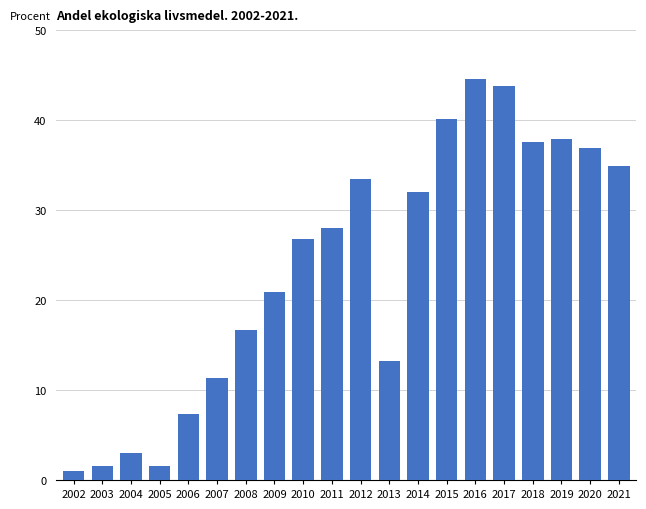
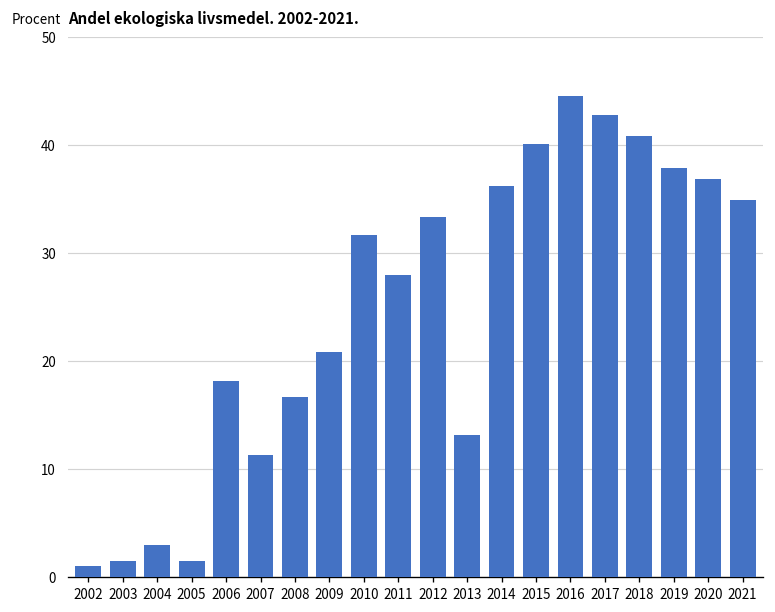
2006: 7 -> 18
2010: 27 -> 32
2014: 32 -> 36
2017: 44 -> 43
2018: 38 -> 41
